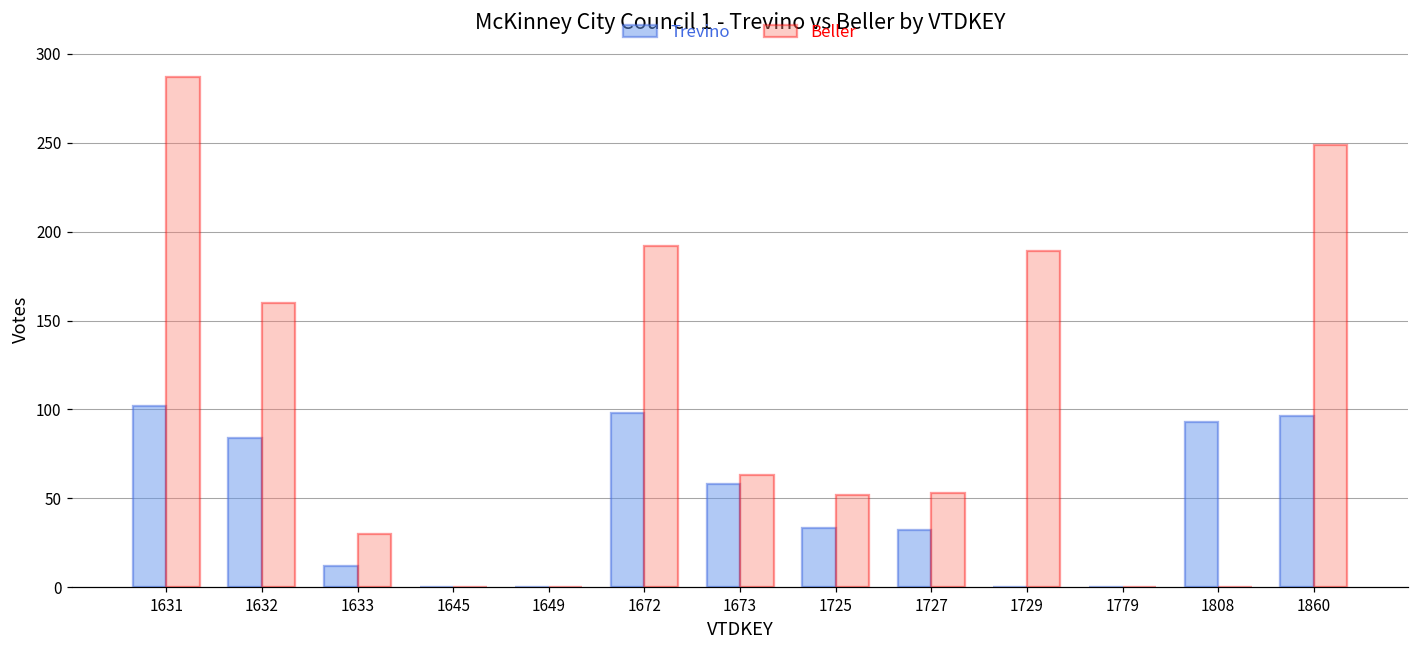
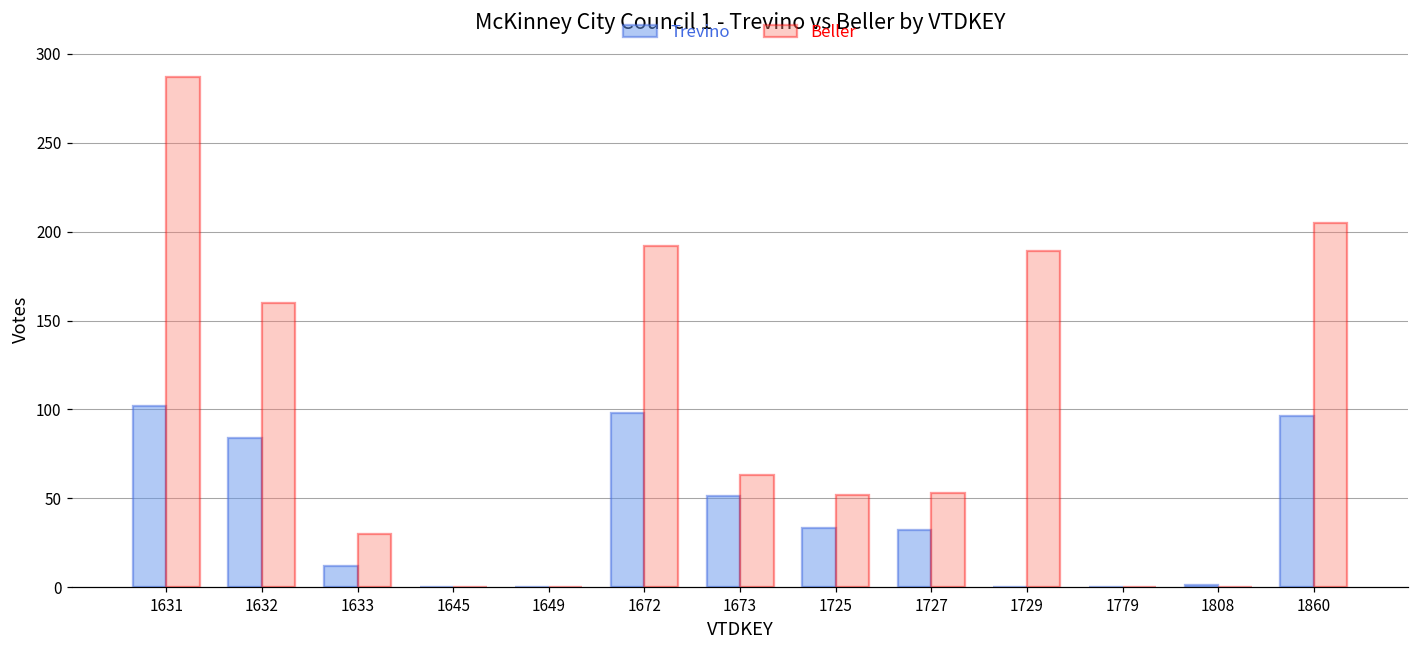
Trevino, 1673: 58 -> 51
Trevino, 1808: 93 -> 1
Beller, 1860: 249 -> 205
